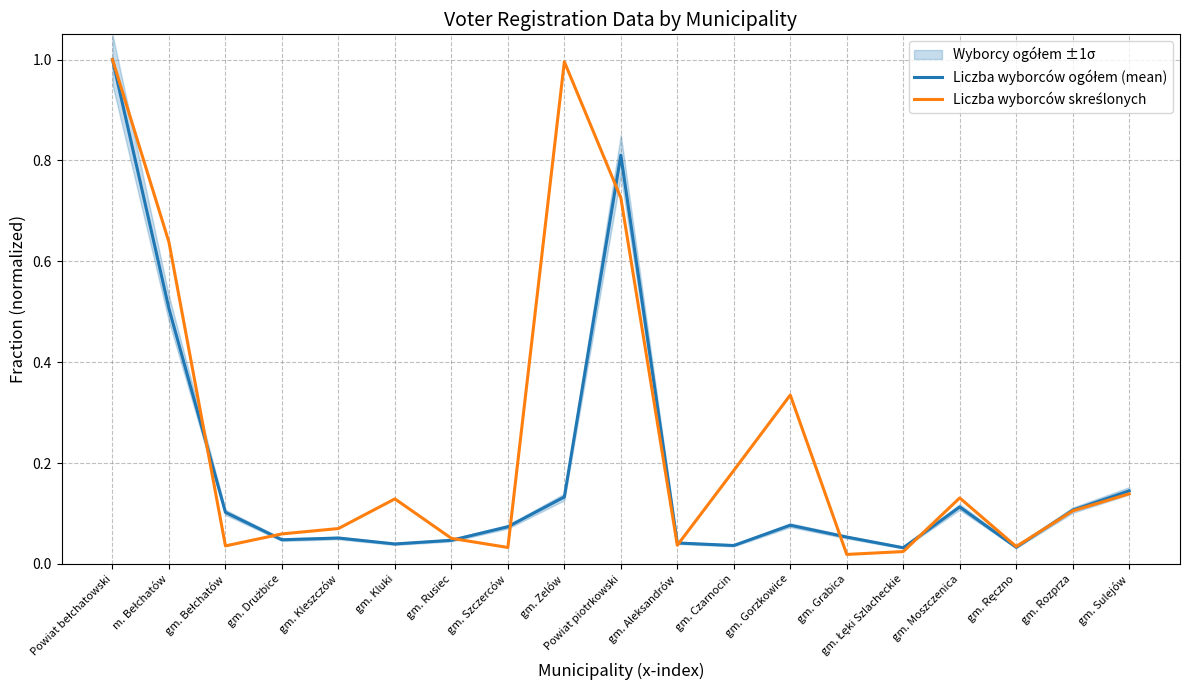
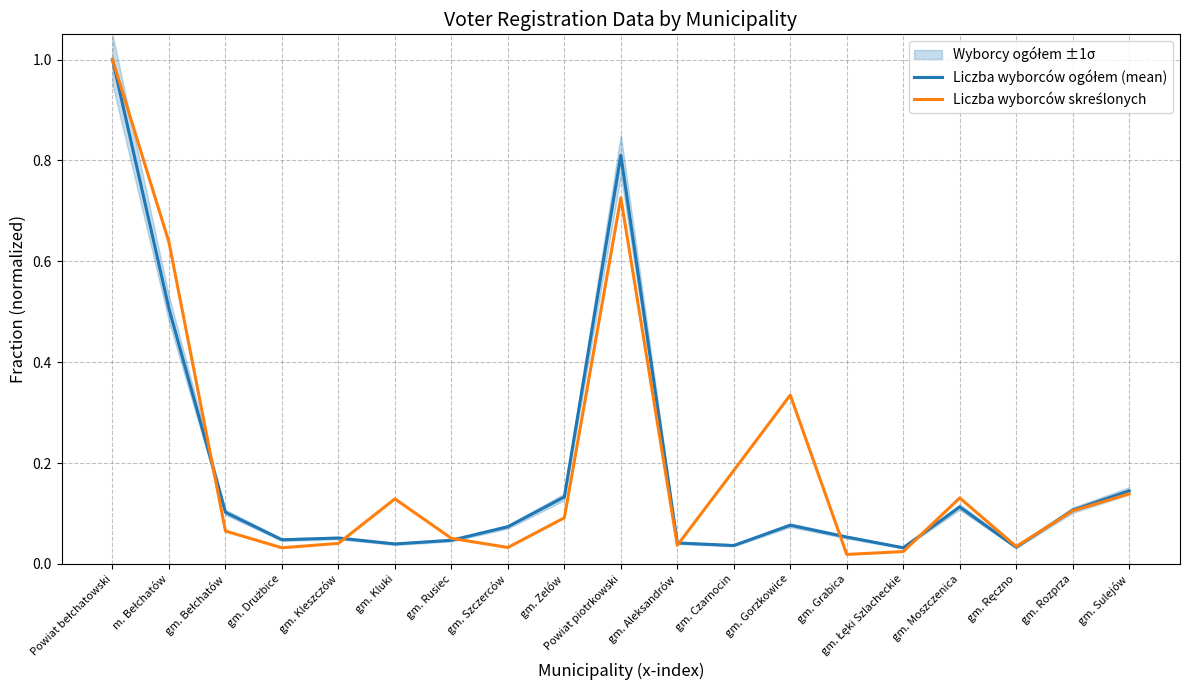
Liczba wyborców skreślonych, gm. Bełchatów: 0.04 -> 0.07
Liczba wyborców skreślonych, gm. Drużbice: 0.06 -> 0.03
Liczba wyborców skreślonych, gm. Kleszczów: 0.07 -> 0.04
Liczba wyborców skreślonych, gm. Zelów: 1.00 -> 0.09
